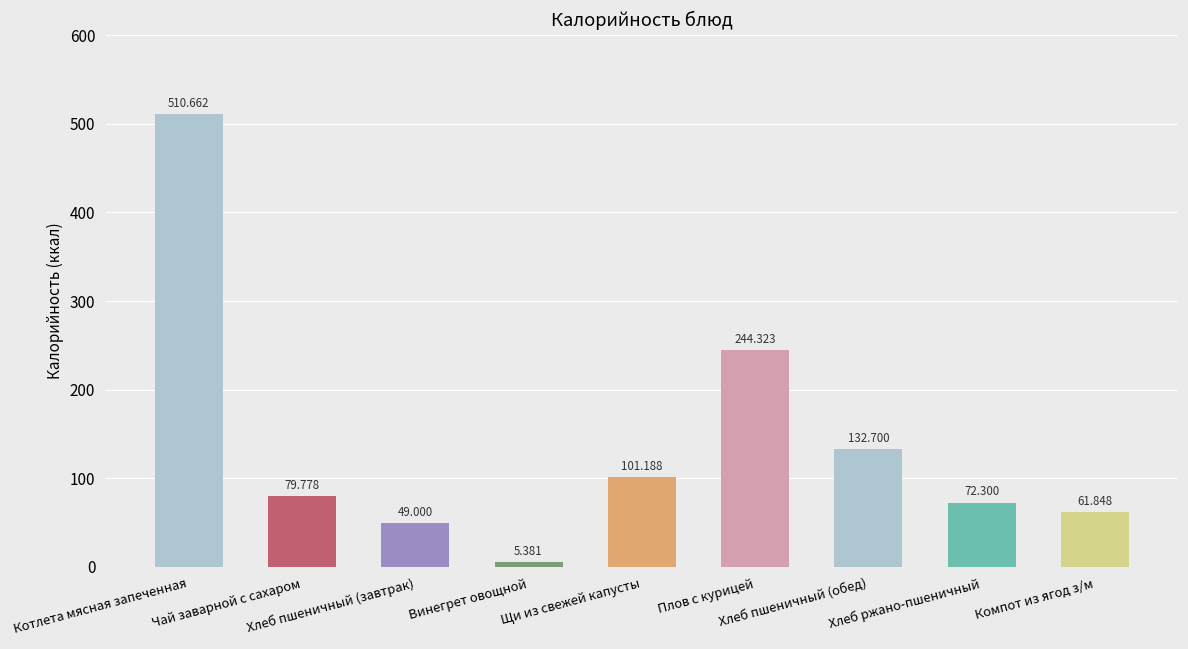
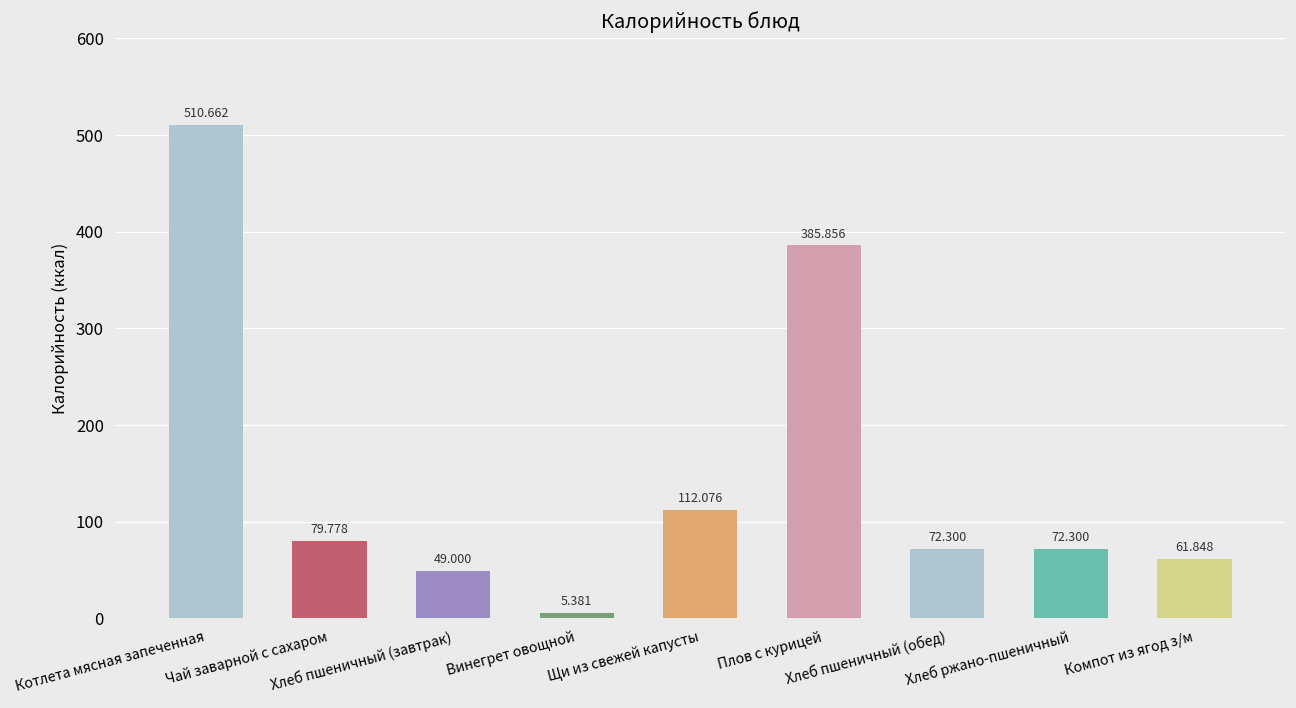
Щи из свежей капусты: 101.188 -> 112.076
Плов с курицей: 244.323 -> 385.856
Хлеб пшеничный (обед): 132.700 -> 72.300
